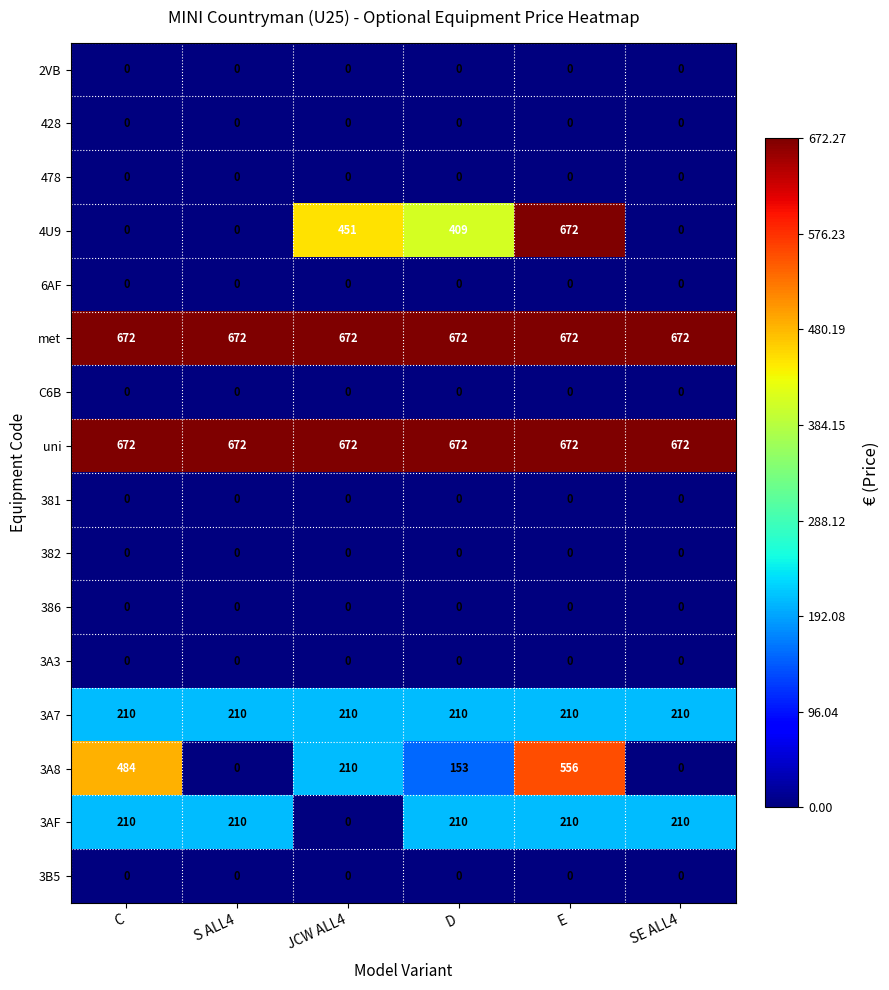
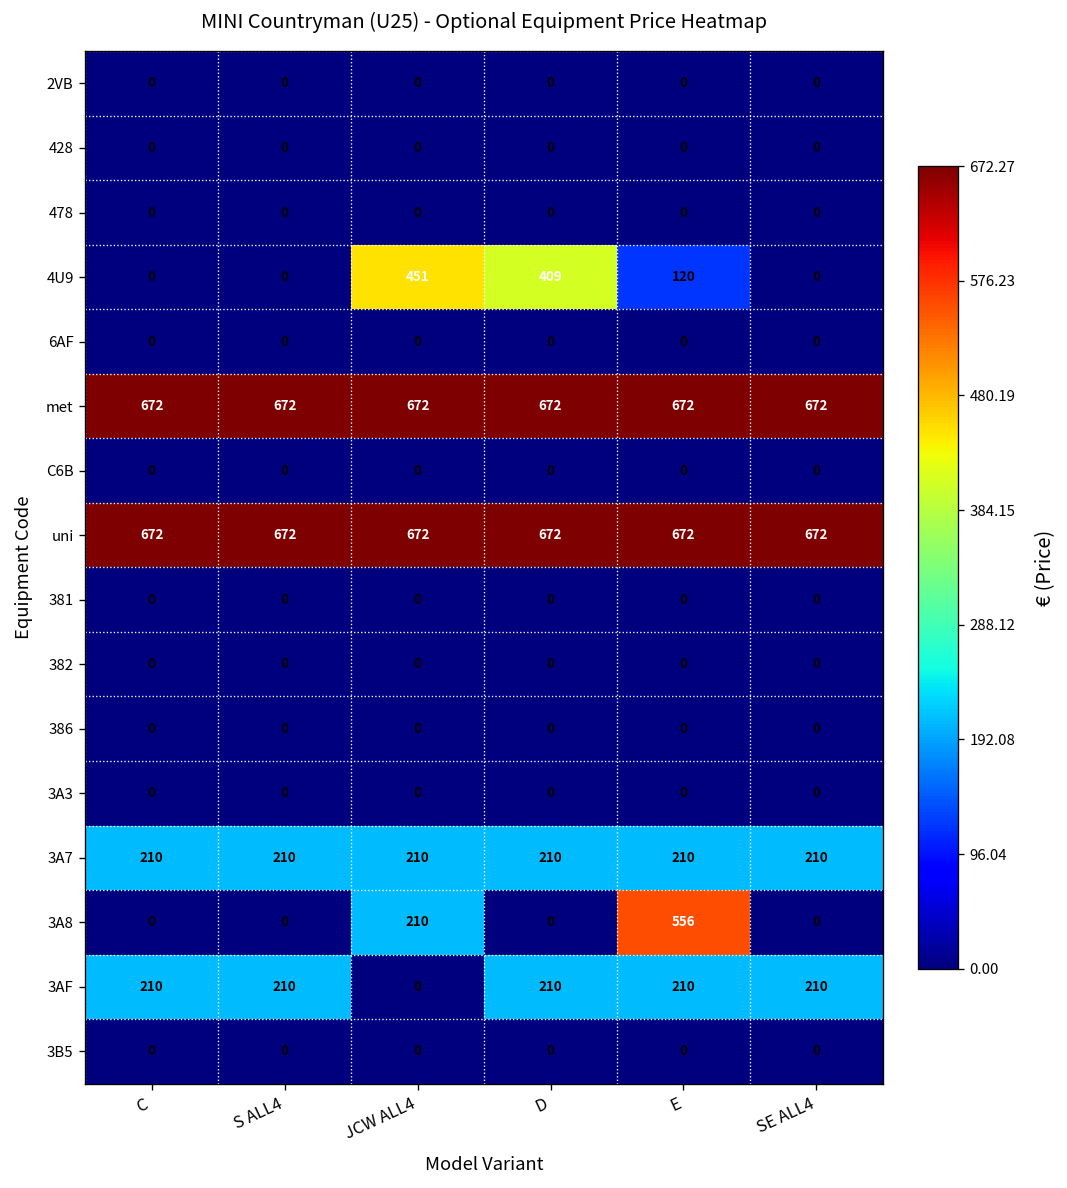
4U9, E: 672 -> 120
3A8, C: 484 -> 0
3A8, D: 153 -> 0
